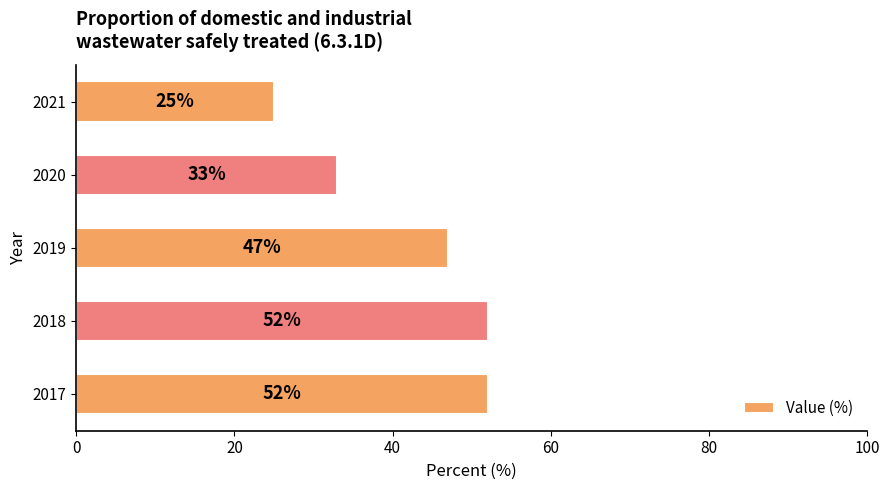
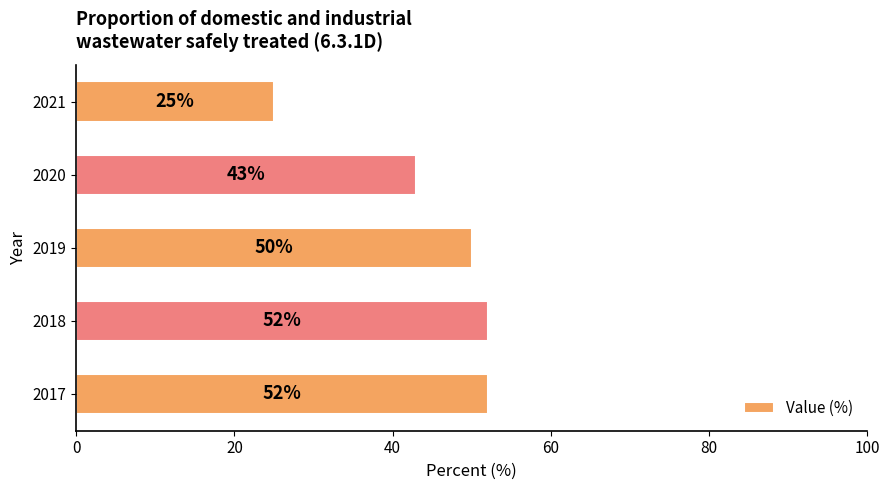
2020: 33% -> 43%
2019: 47% -> 50%
